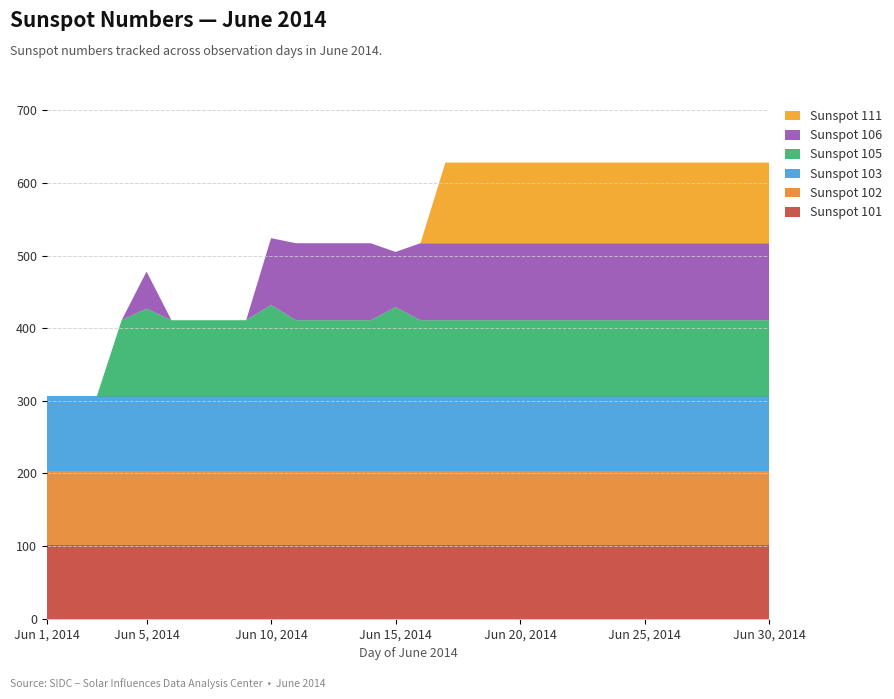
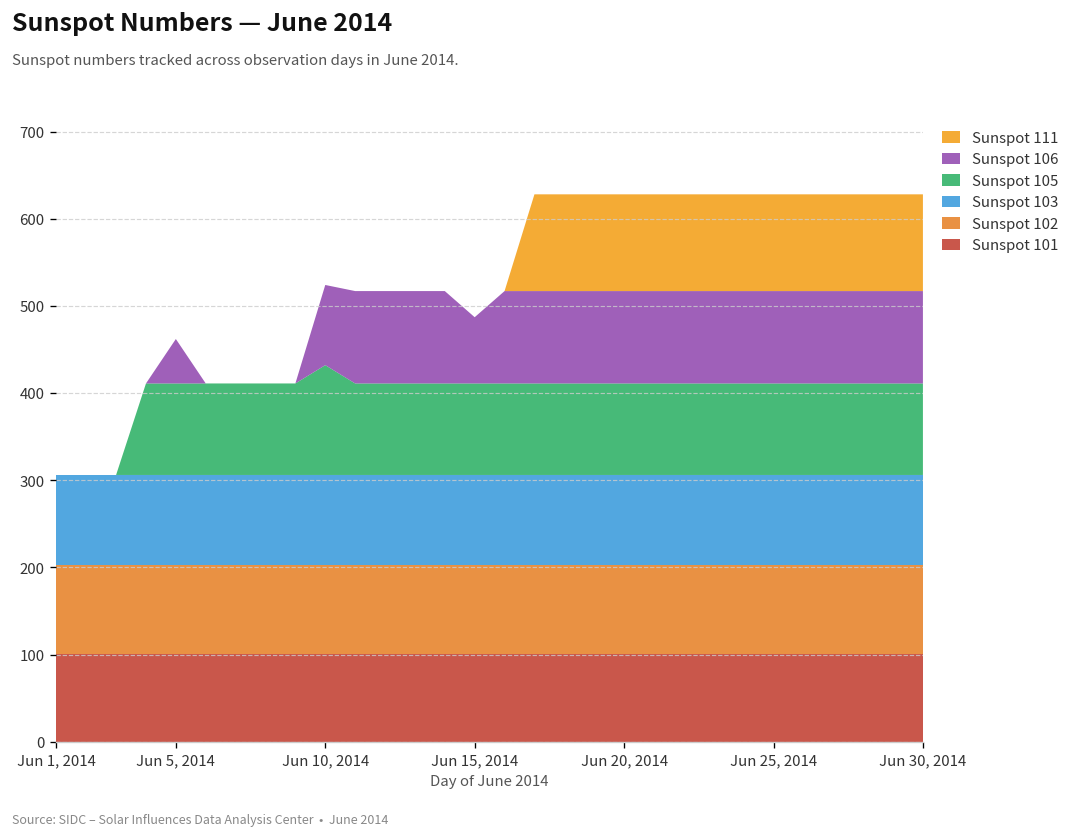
Sunspot 105, Jun 5, 2014: 120 -> 110
Sunspot 105, Jun 15, 2014: 120 -> 110
